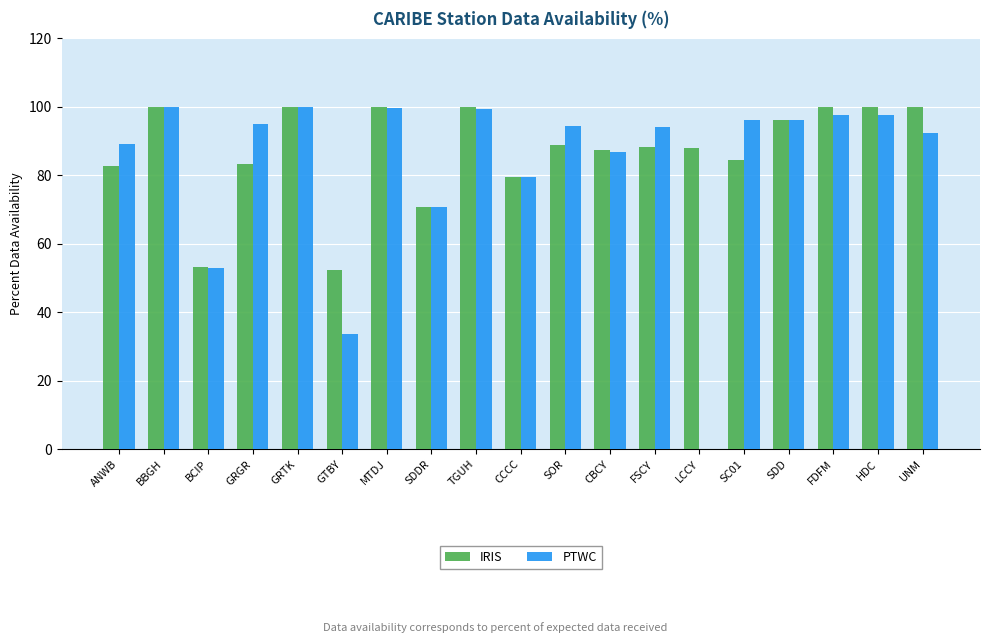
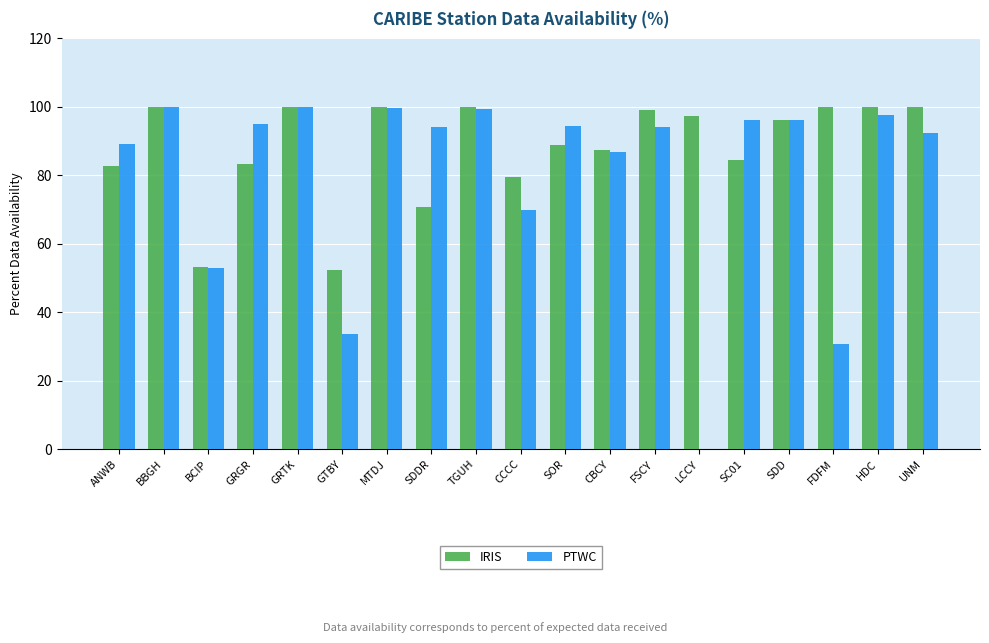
PTWC, SDDR: 71 -> 94
PTWC, CCCC: 80 -> 70
IRIS, FSCY: 88 -> 99
IRIS, LCCY: 88 -> 97
PTWC, FDFM: 98 -> 31
